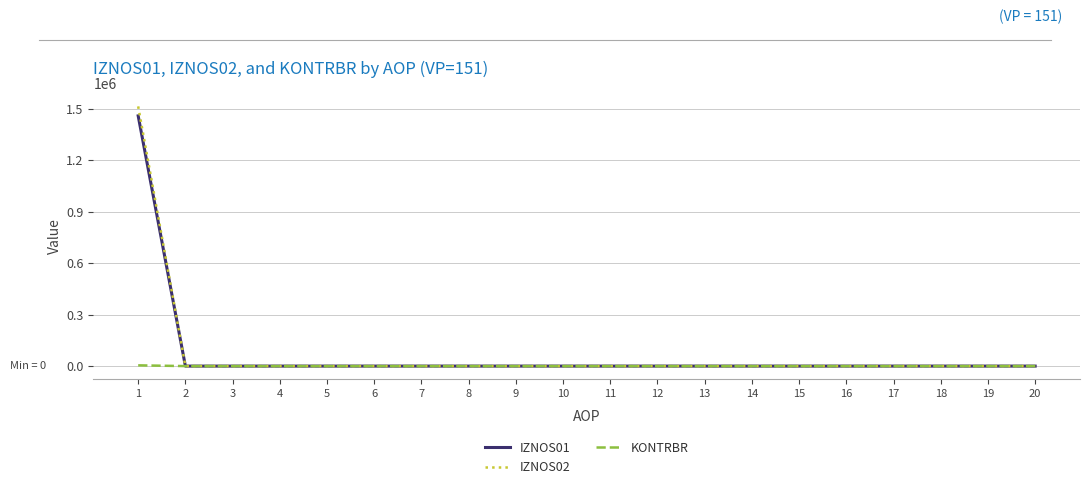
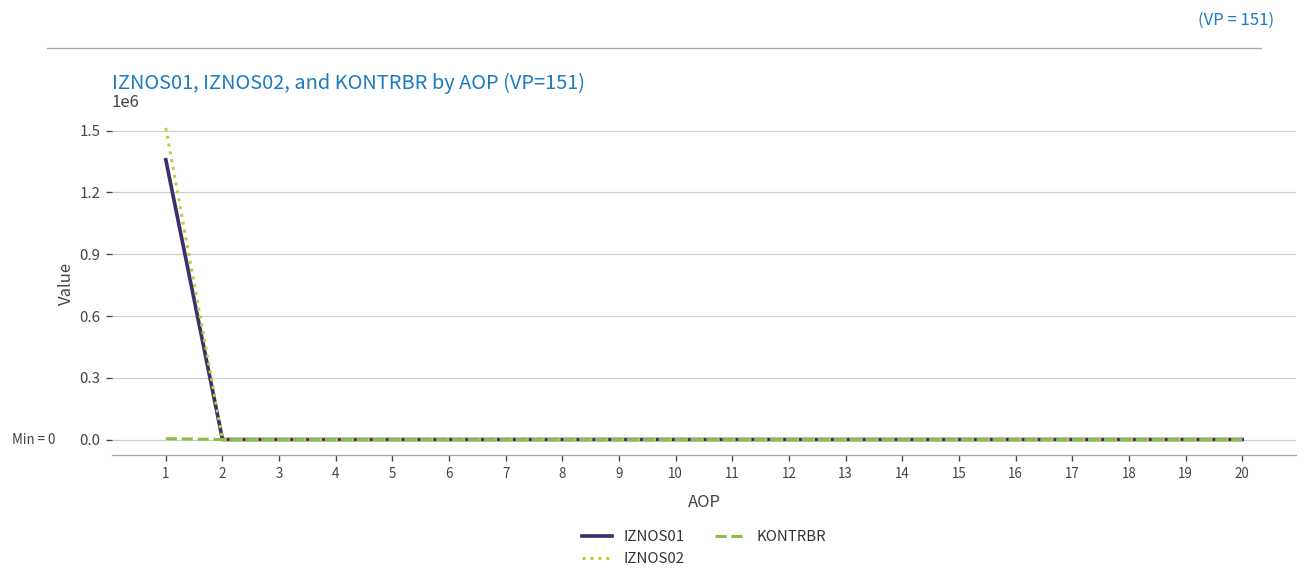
IZNOS01, 1: 1460000 -> 1360000
